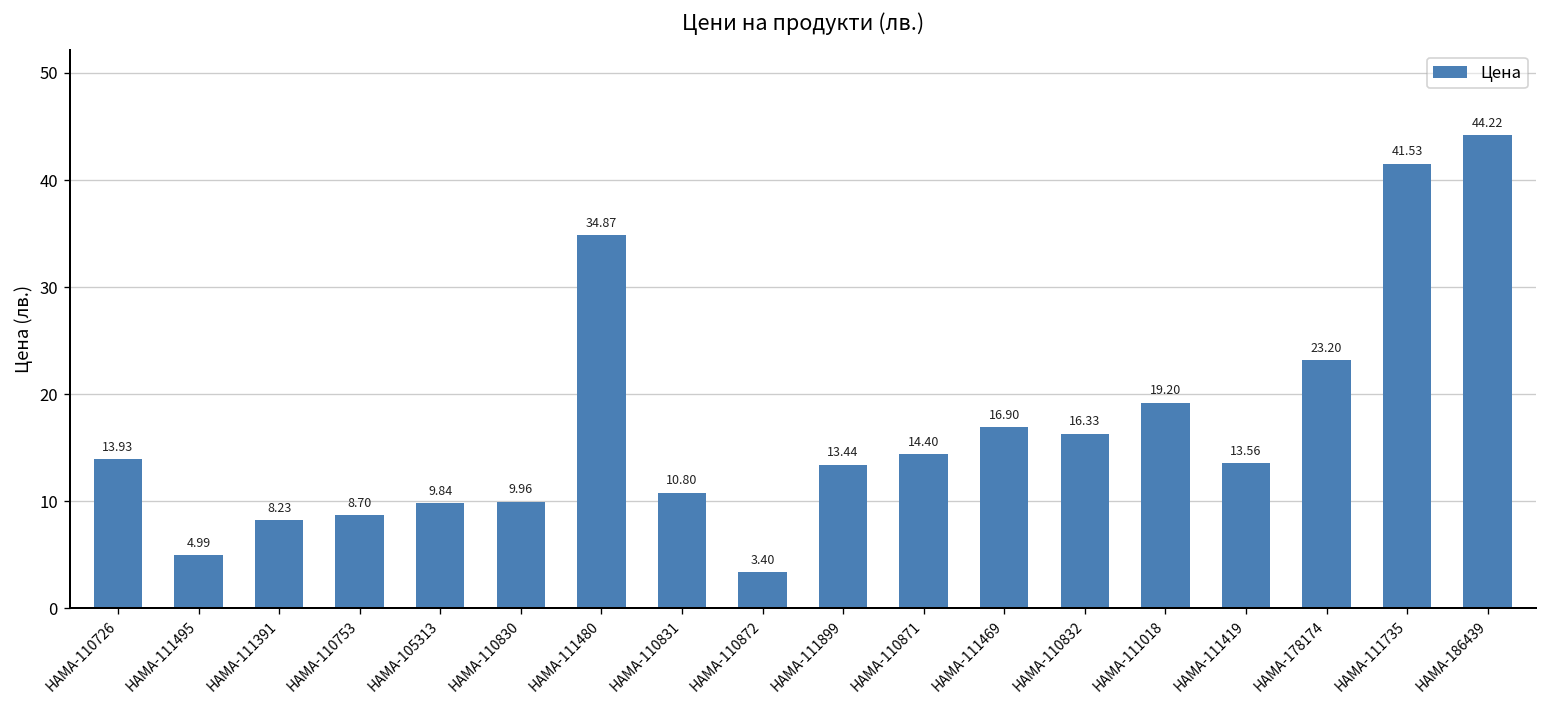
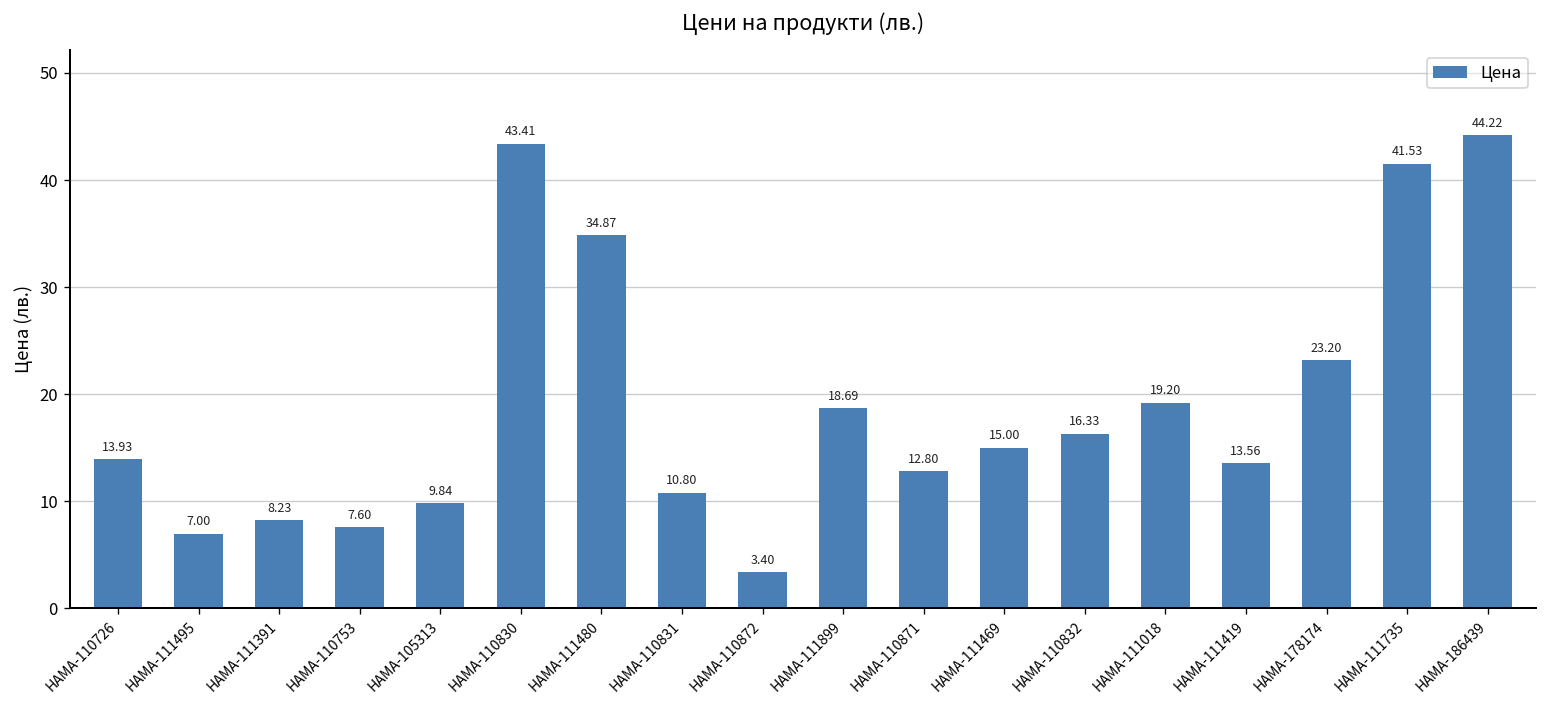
HAMA-111495: 4.99 -> 7.00
HAMA-110753: 8.70 -> 7.60
HAMA-110830: 9.96 -> 43.41
HAMA-111899: 13.44 -> 18.69
HAMA-110871: 14.40 -> 12.80
HAMA-111469: 16.90 -> 15.00
